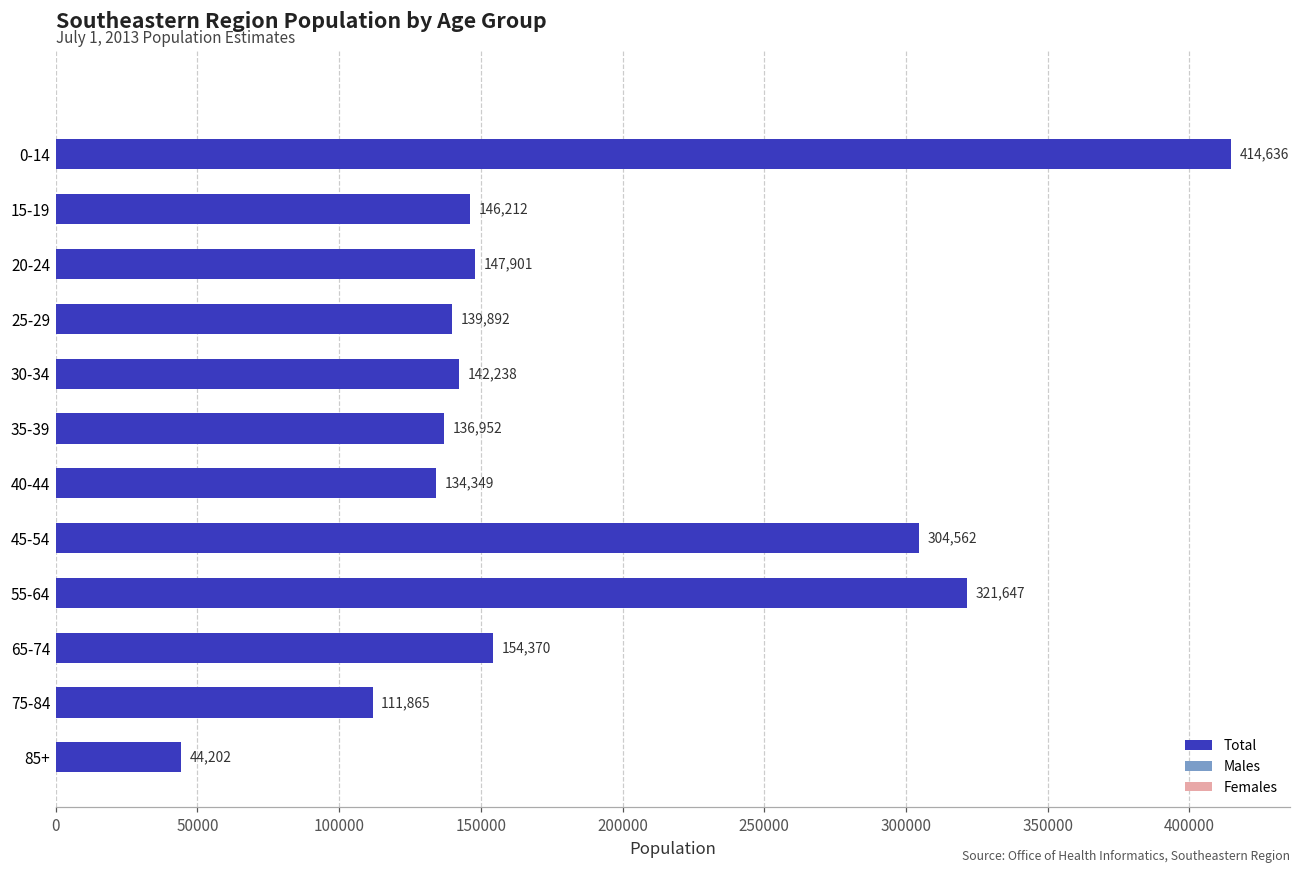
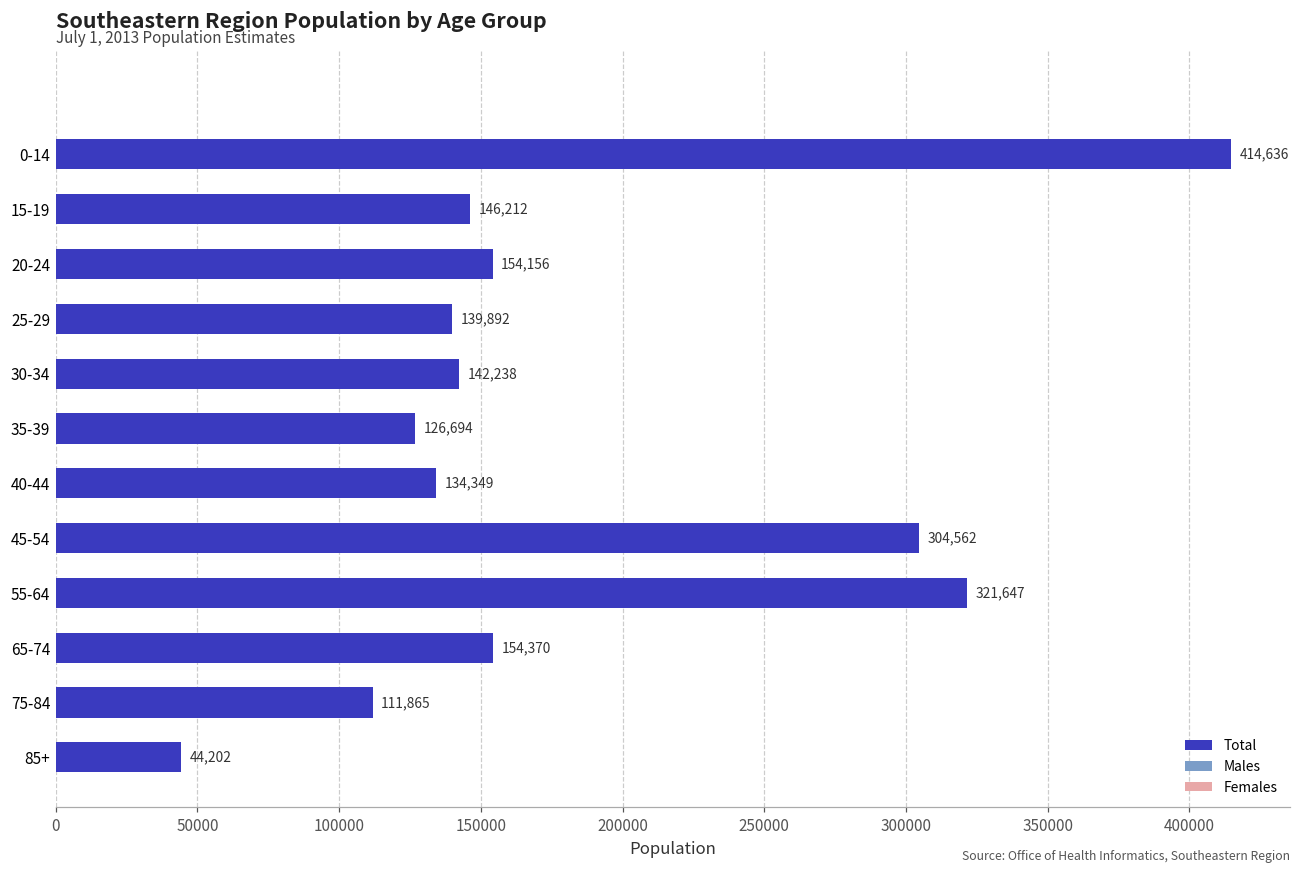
Total, 20-24: 147,901 -> 154,156
Total, 35-39: 136,952 -> 126,694
